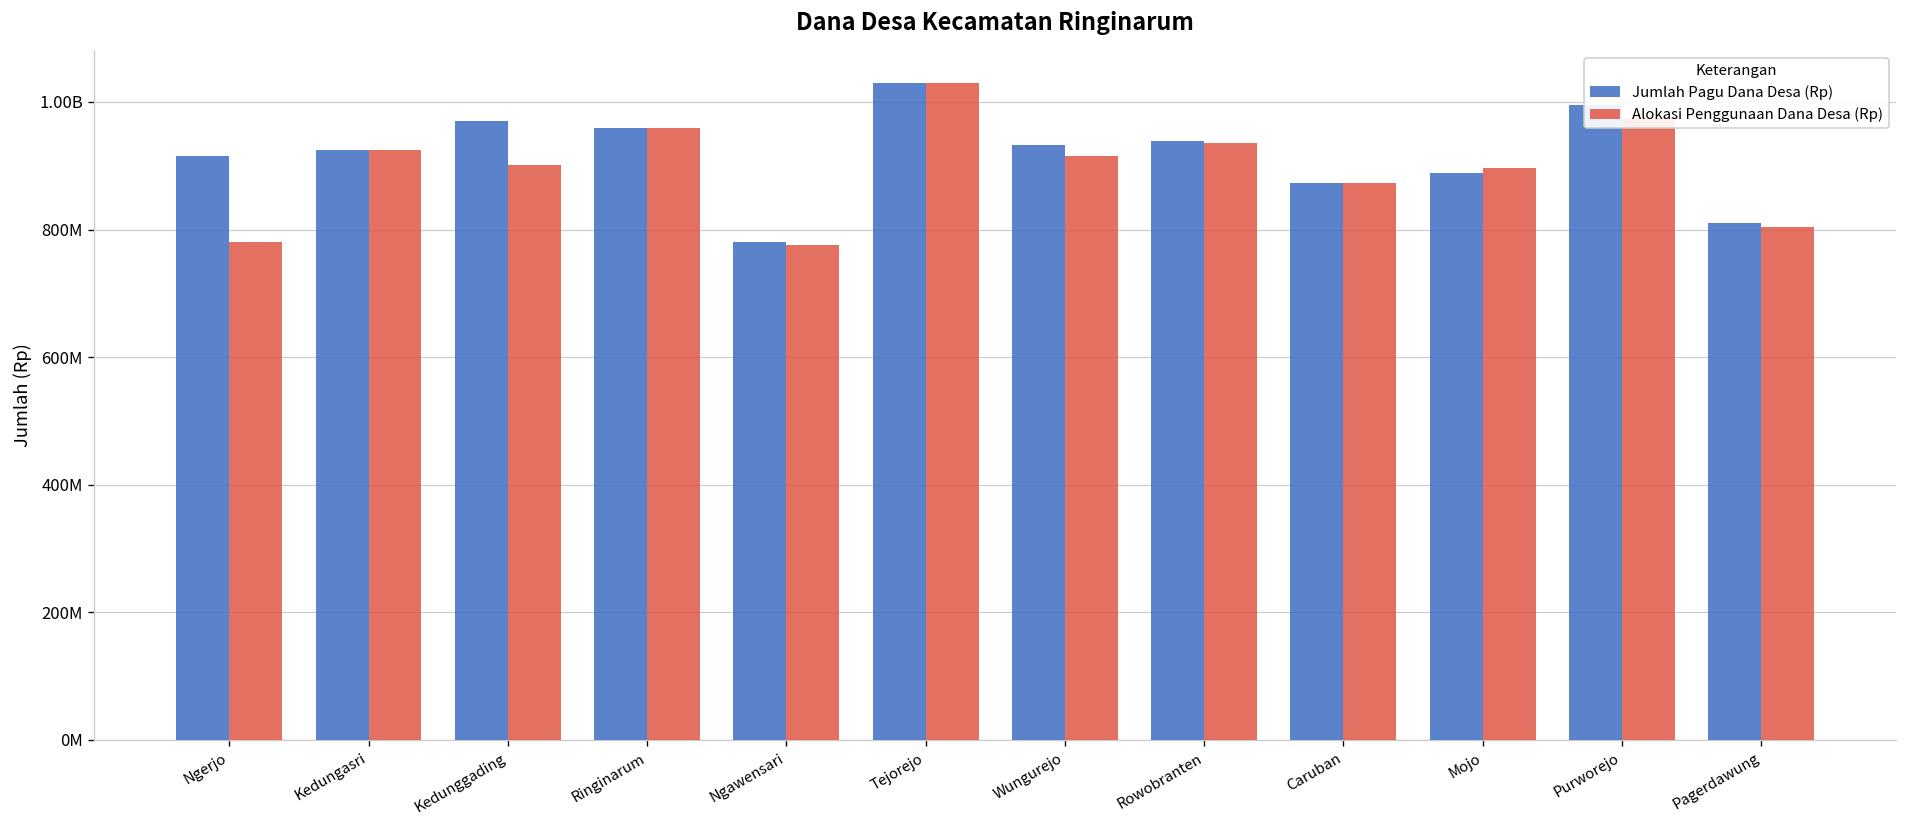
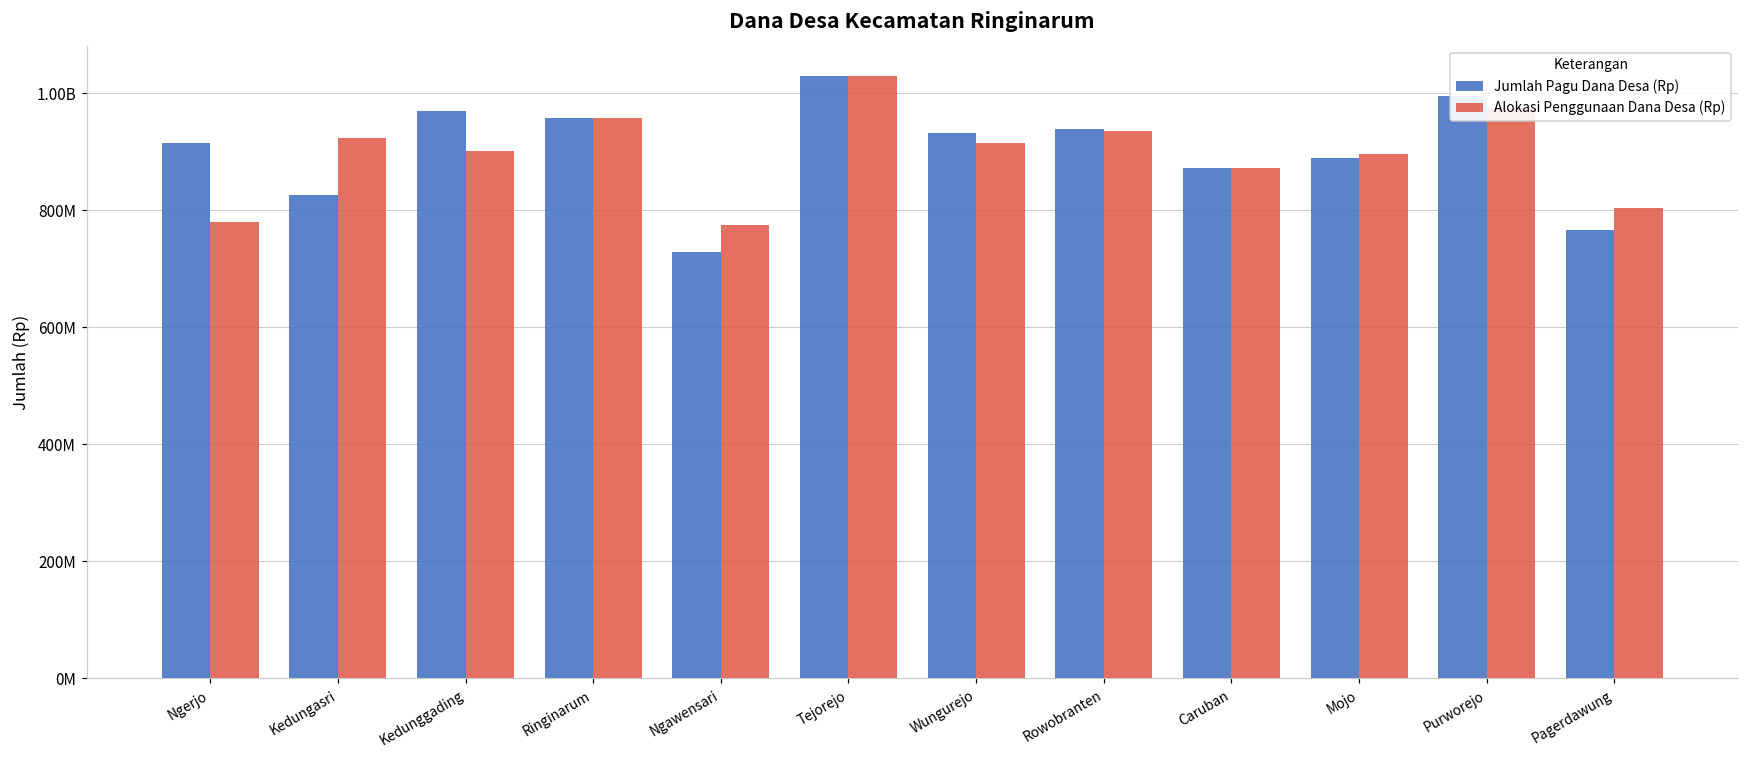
Jumlah Pagu Dana Desa (Rp), Kedungasri: 920000000 -> 830000000
Jumlah Pagu Dana Desa (Rp), Ngawensari: 780000000 -> 730000000
Jumlah Pagu Dana Desa (Rp), Pagerdawung: 810000000 -> 770000000
